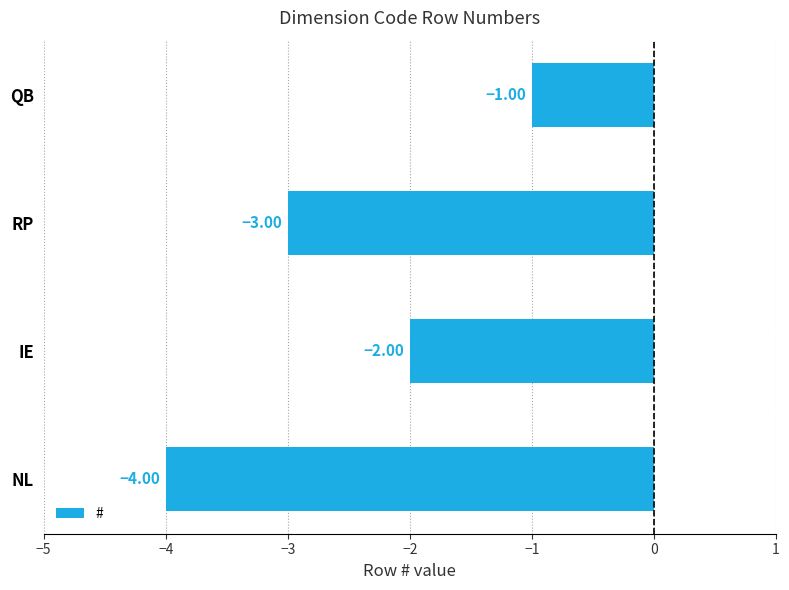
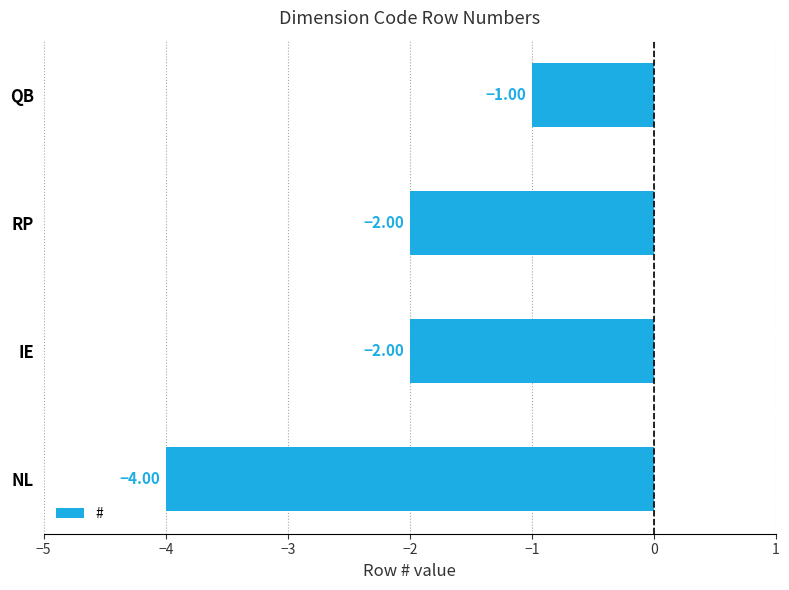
RP: -3.00 -> -2.00
